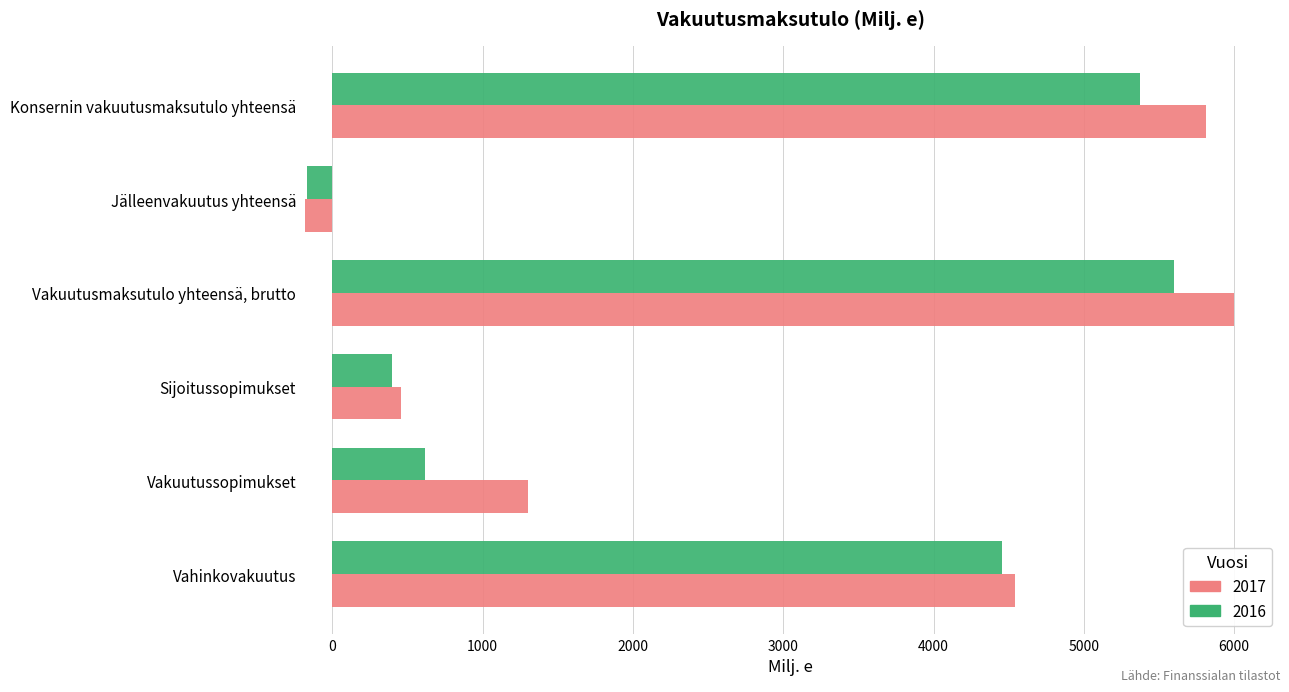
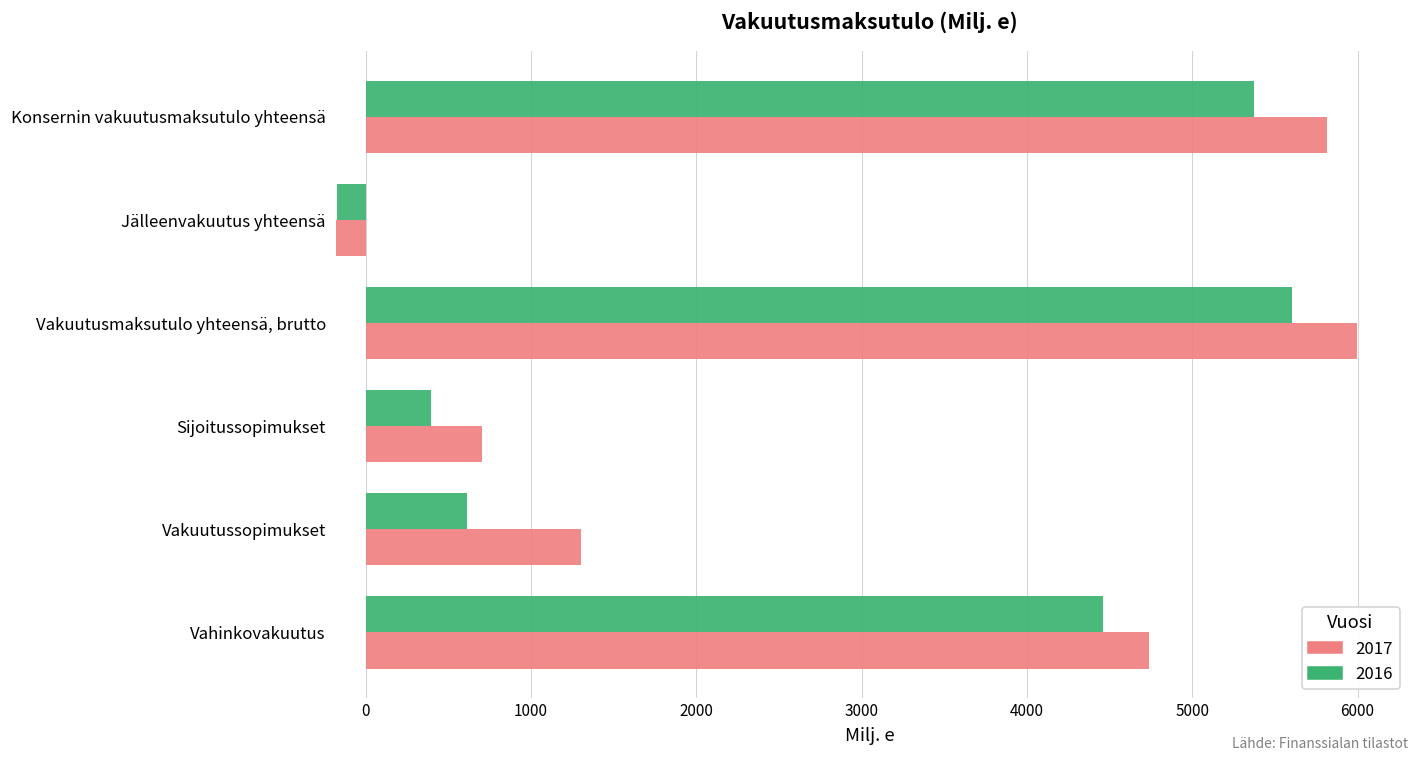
2017, Sijoitussopimukset: 460 -> 700
2017, Vahinkovakuutus: 4540 -> 4740
